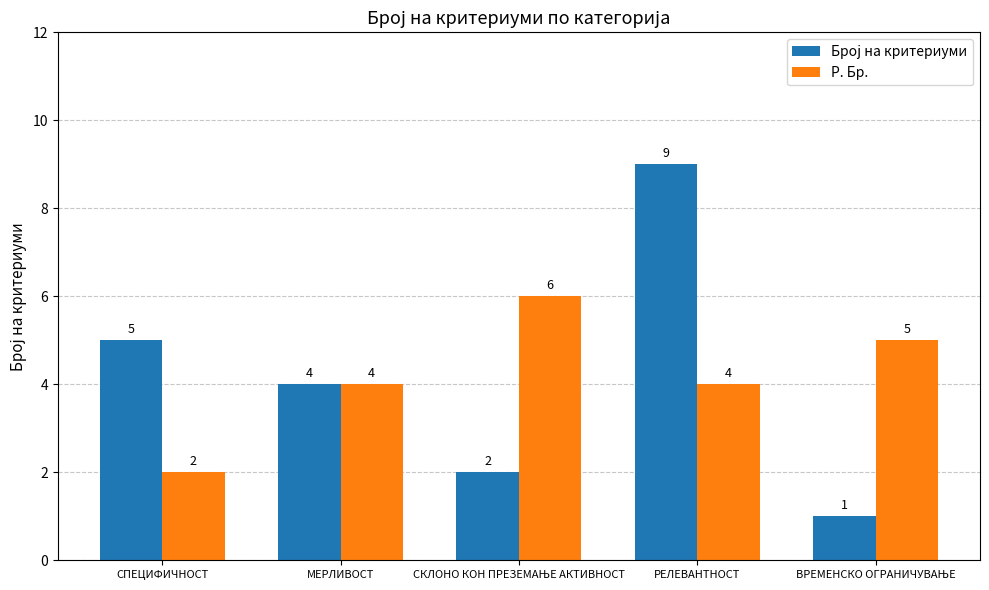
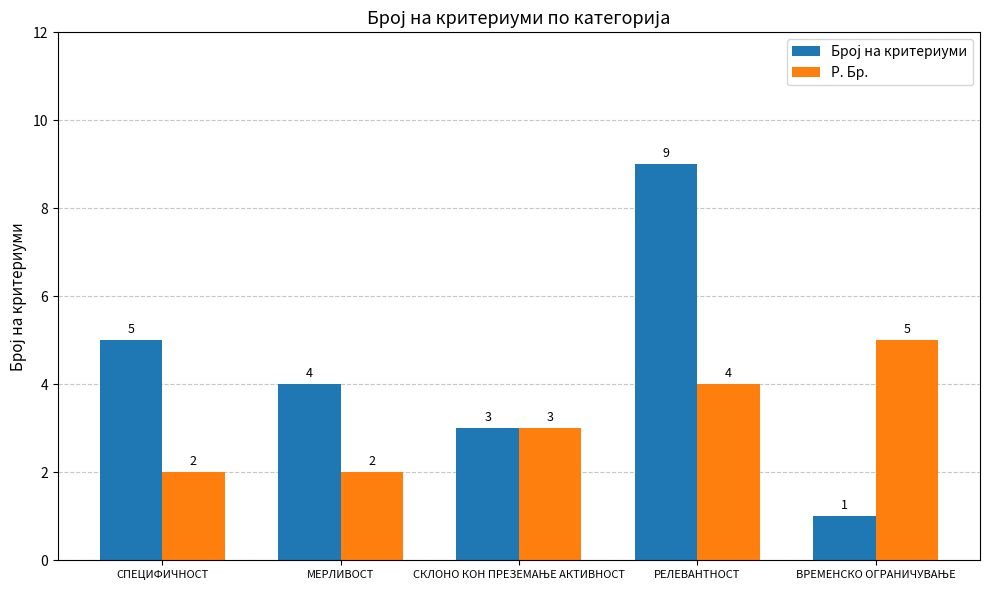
Р. Бр., МЕРЛИВОСТ: 4 -> 2
Број на критериуми, СКЛОНО КОН ПРЕЗЕМАЊЕ АКТИВНОСТ: 2 -> 3
Р. Бр., СКЛОНО КОН ПРЕЗЕМАЊЕ АКТИВНОСТ: 6 -> 3
